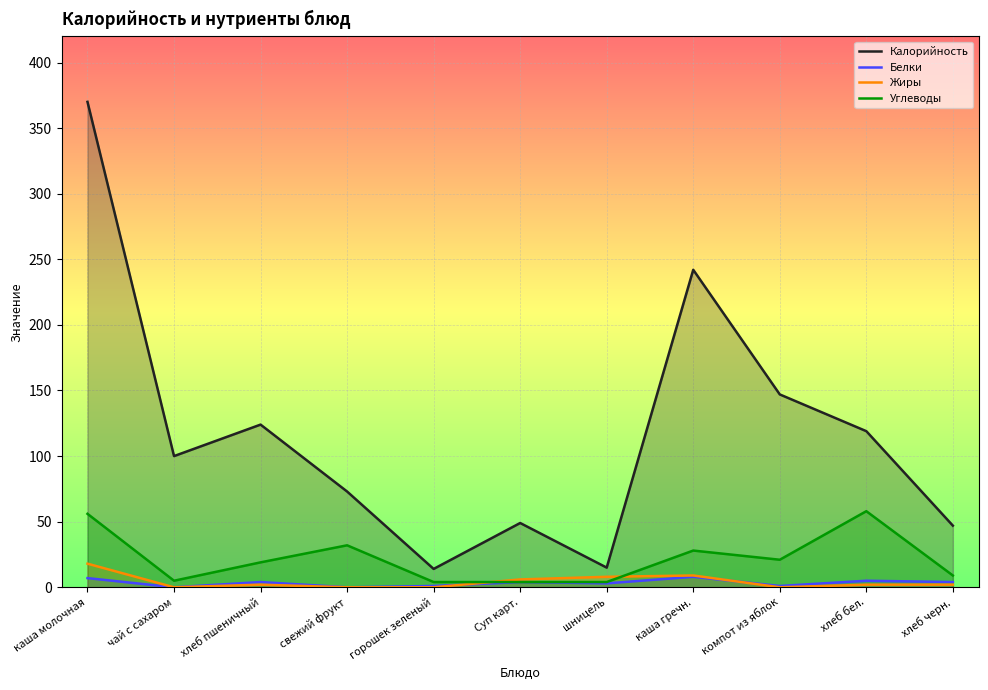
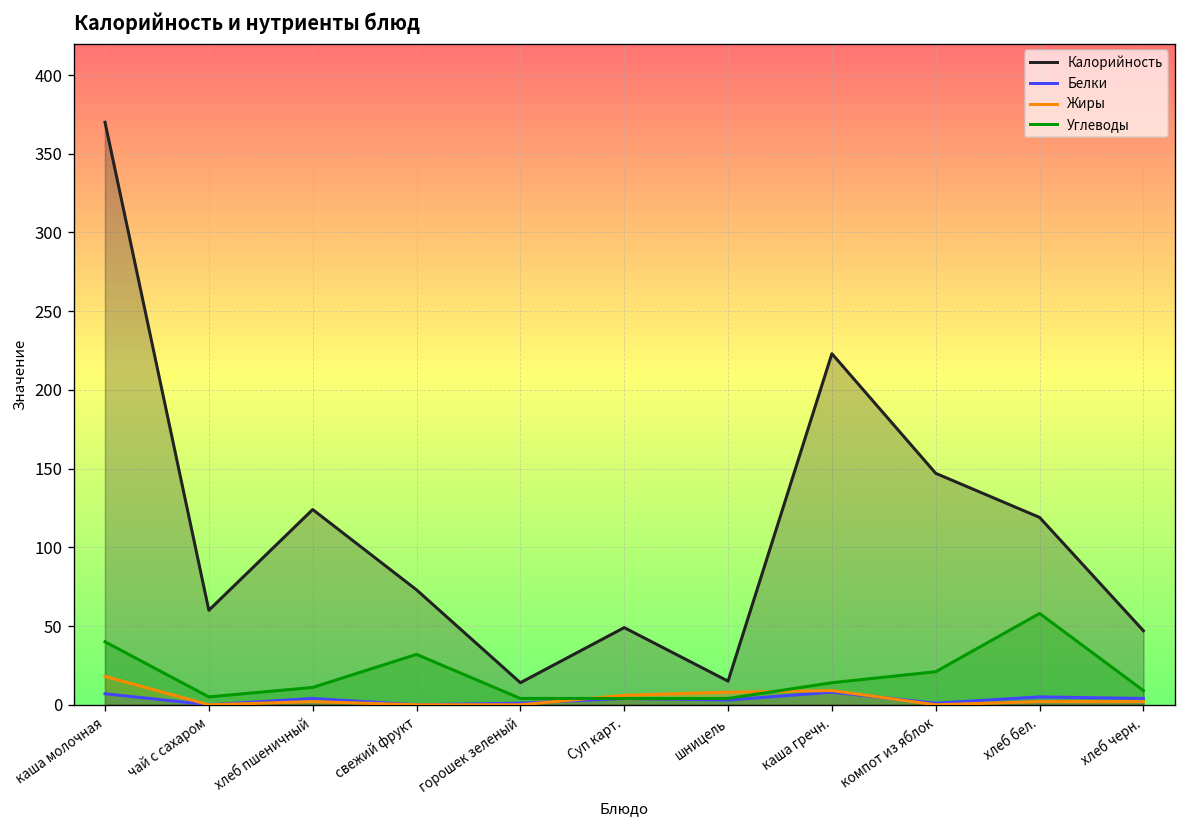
Углеводы, каша молочная: 56 -> 40
Калорийность, чай с сахаром: 100 -> 60
Углеводы, хлеб пшеничный: 19 -> 11
Калорийность, каша гречн.: 242 -> 223
Углеводы, каша гречн.: 28 -> 14
